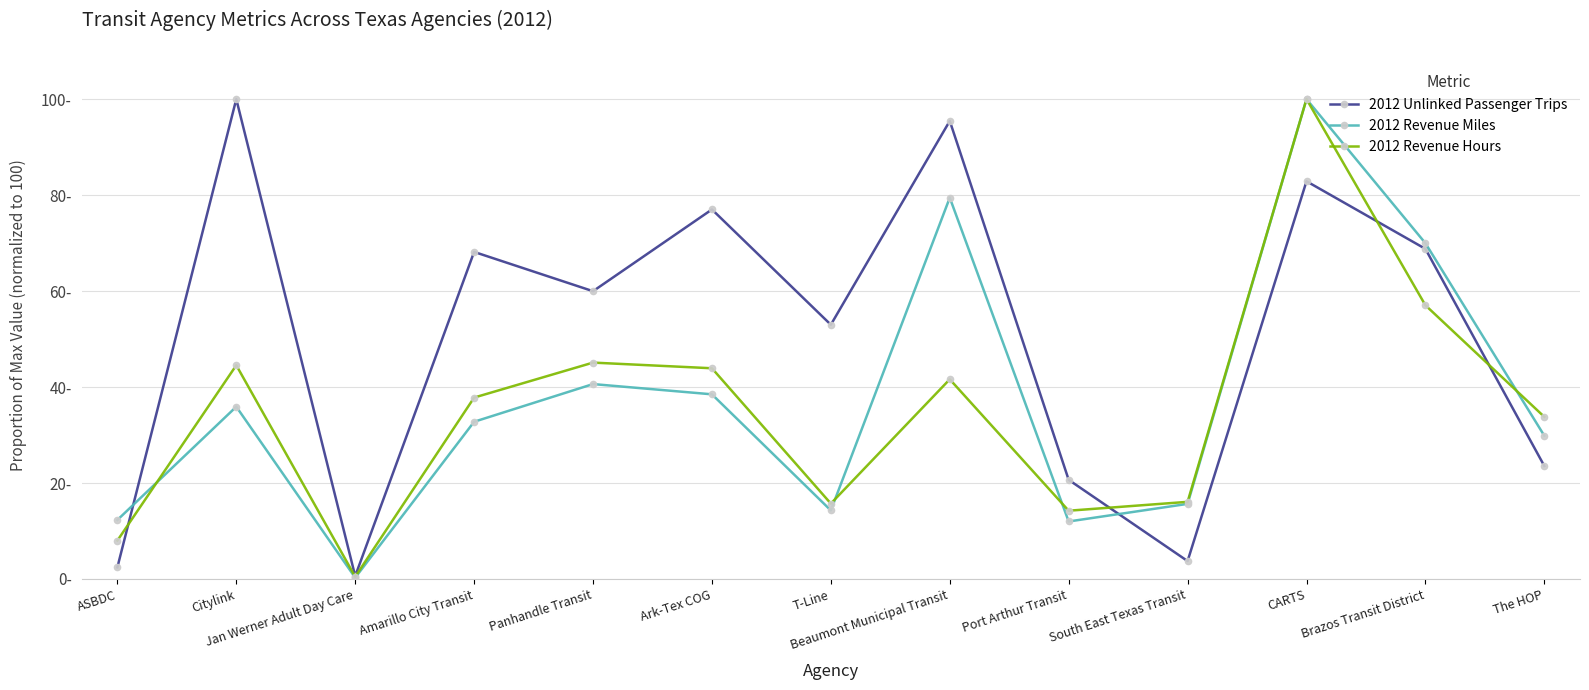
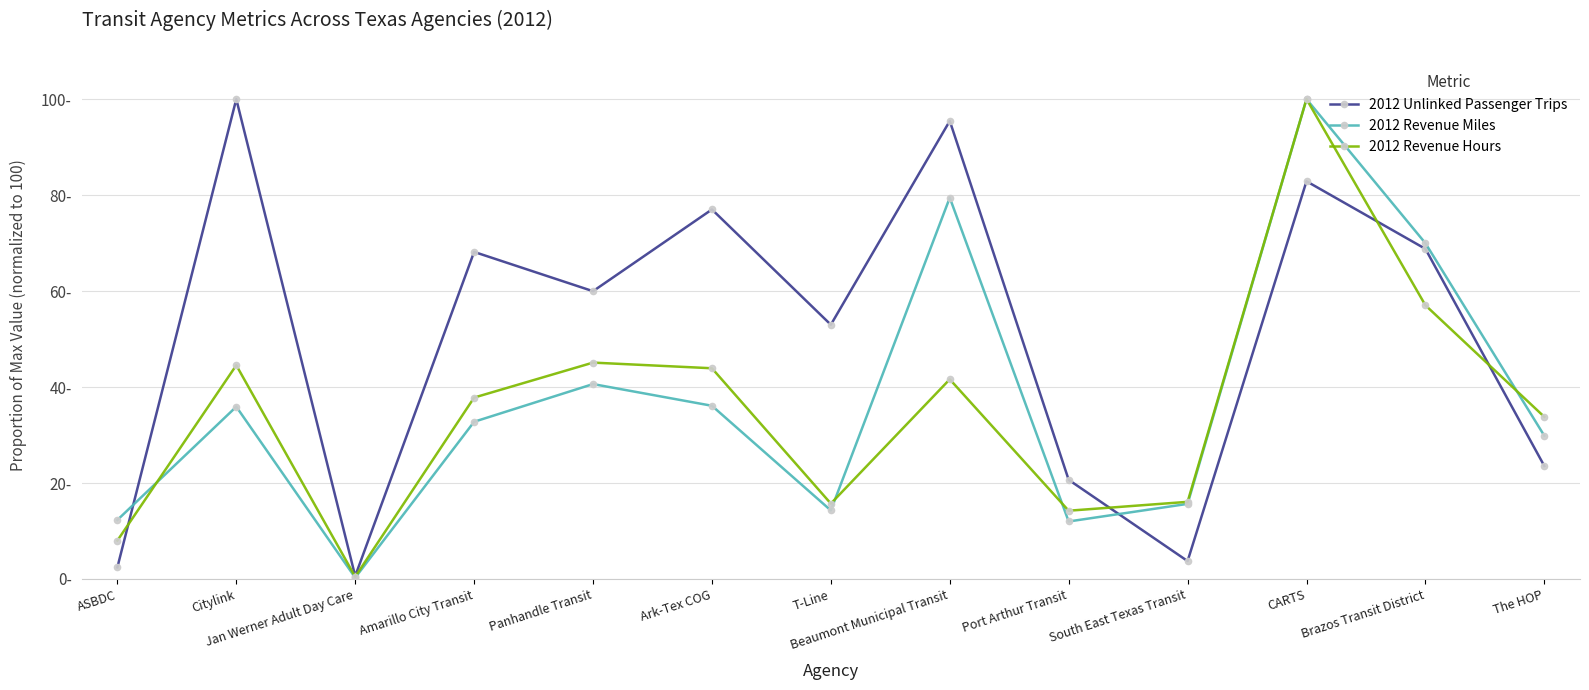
2012 Revenue Miles, Ark-Tex COG: 38- -> 36-
